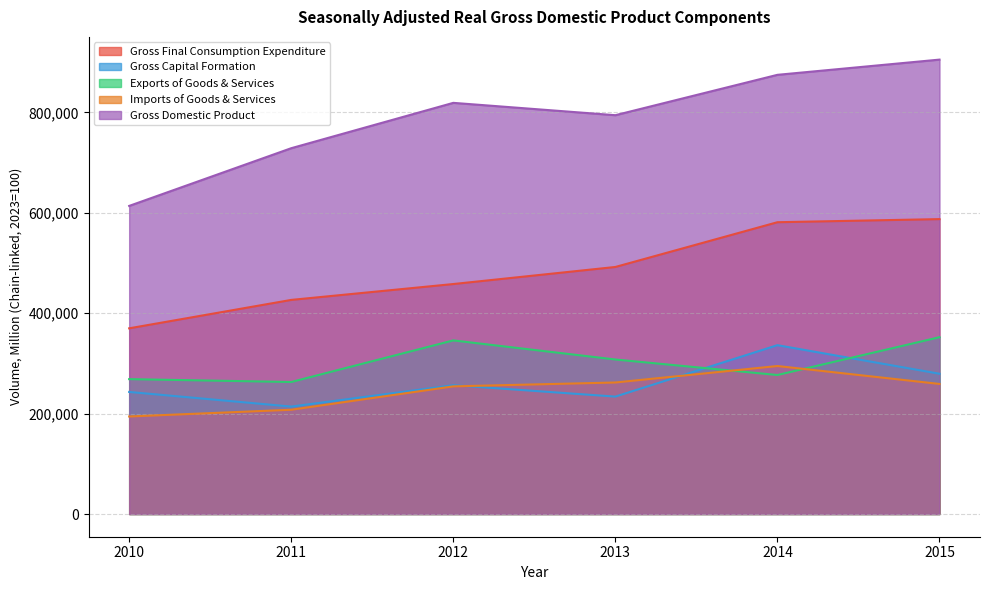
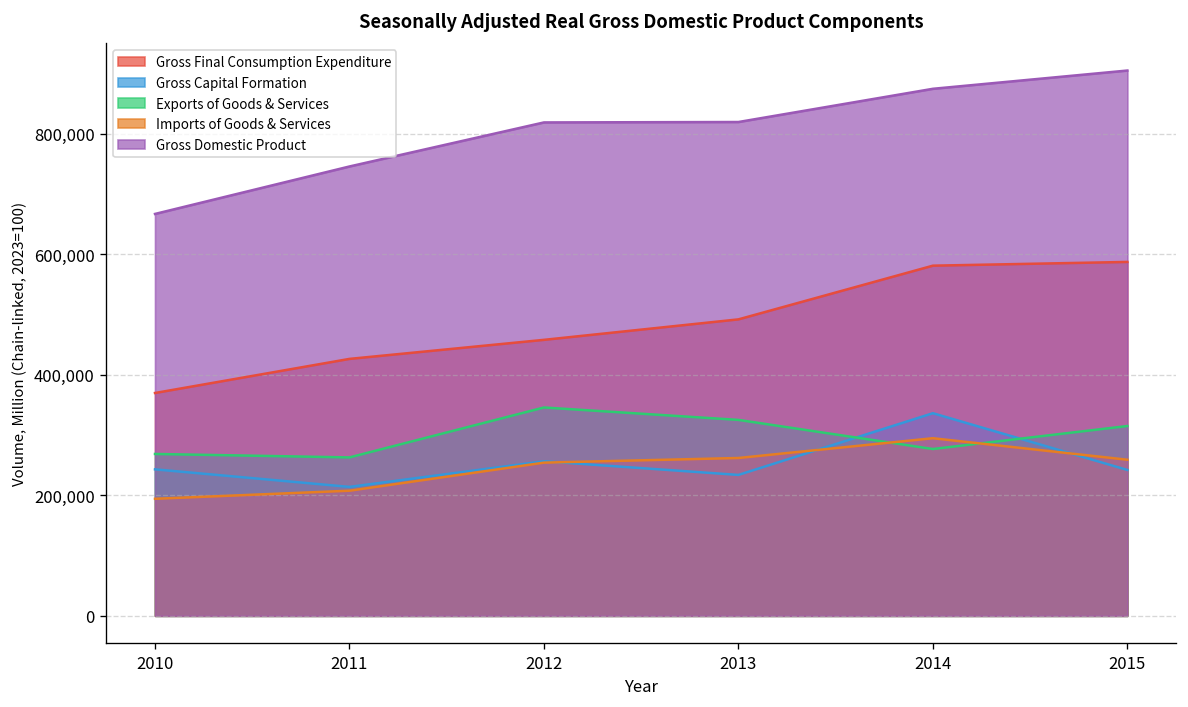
Gross Domestic Product, 2010: 610,000 -> 670,000
Gross Domestic Product, 2011: 730,000 -> 750,000
Exports of Goods & Services, 2013: 310,000 -> 330,000
Gross Domestic Product, 2013: 790,000 -> 820,000
Gross Capital Formation, 2015: 280,000 -> 240,000
Exports of Goods & Services, 2015: 350,000 -> 320,000
